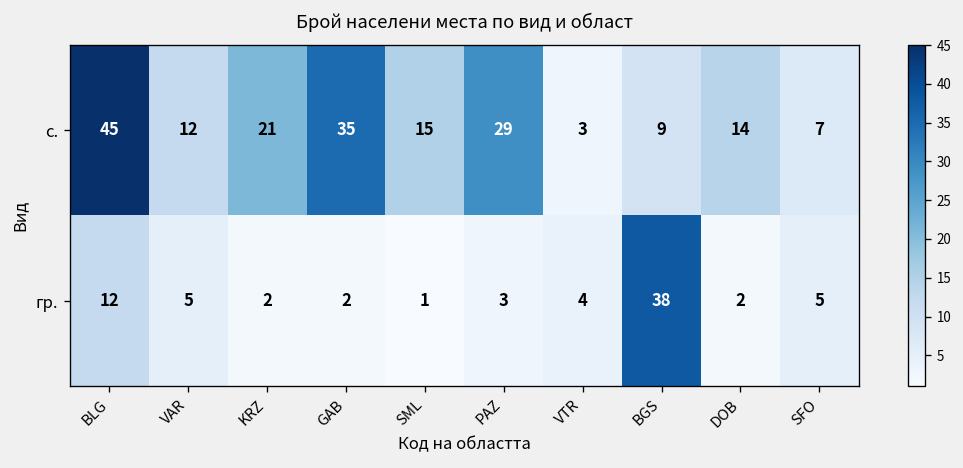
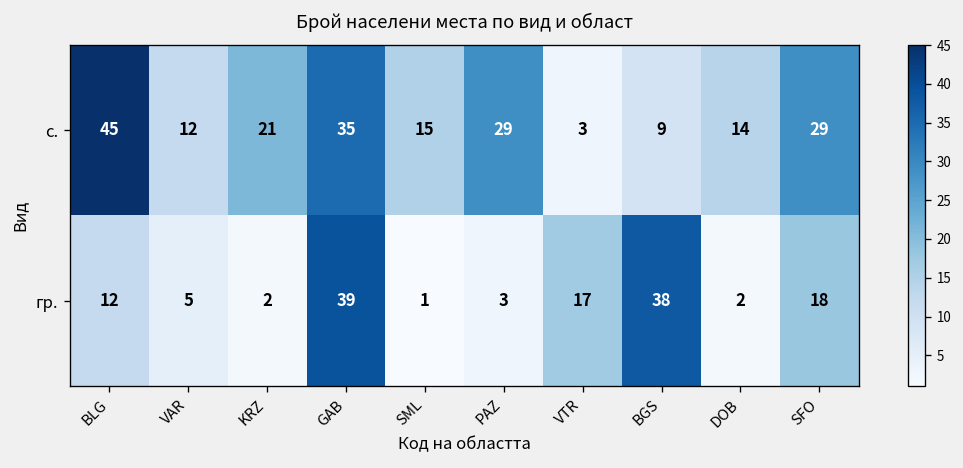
с., SFO: 7 -> 29
гр., GAB: 2 -> 39
гр., VTR: 4 -> 17
гр., SFO: 5 -> 18
